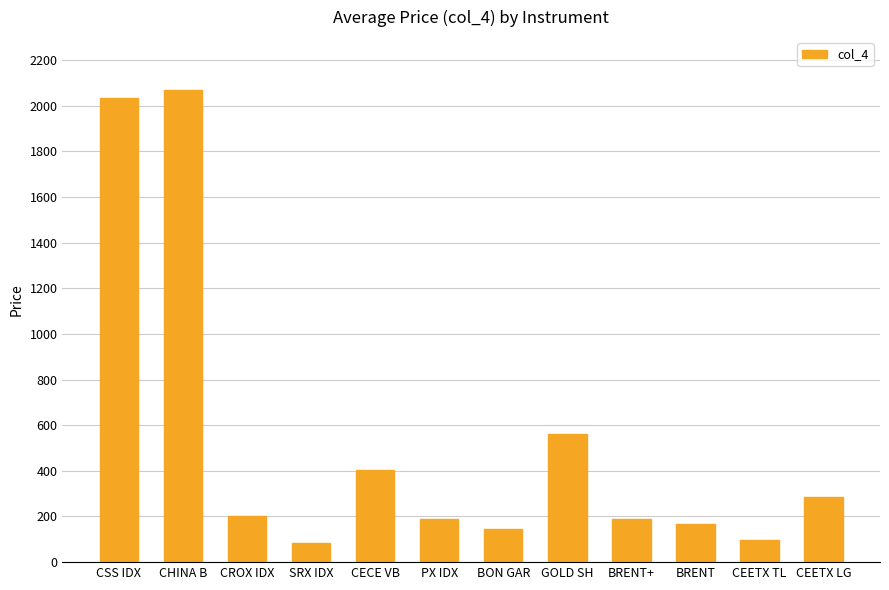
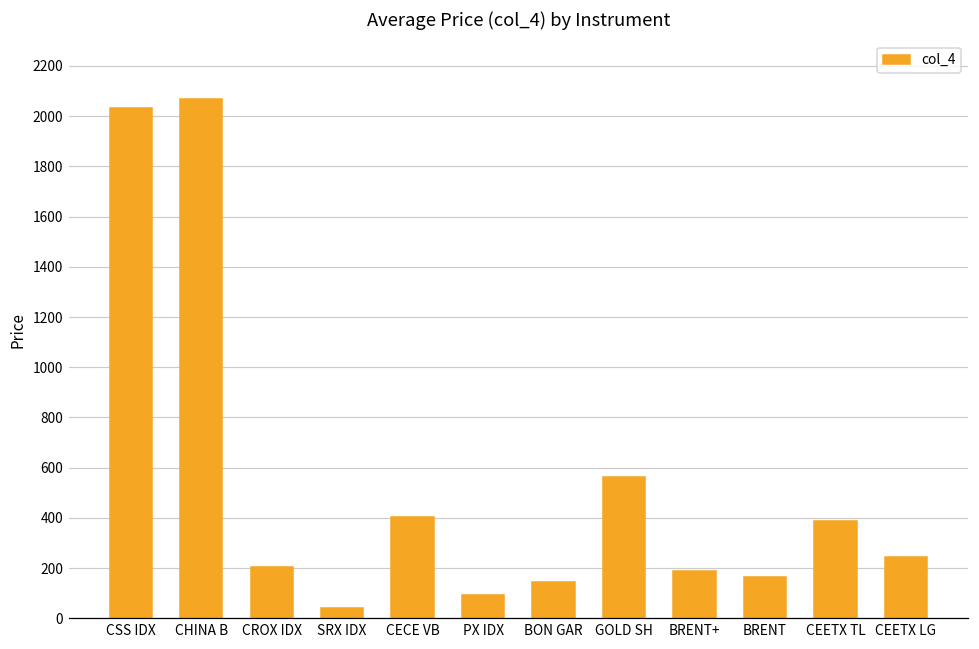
SRX IDX: 80 -> 40
PX IDX: 190 -> 90
CEETX TL: 100 -> 390
CEETX LG: 290 -> 240
